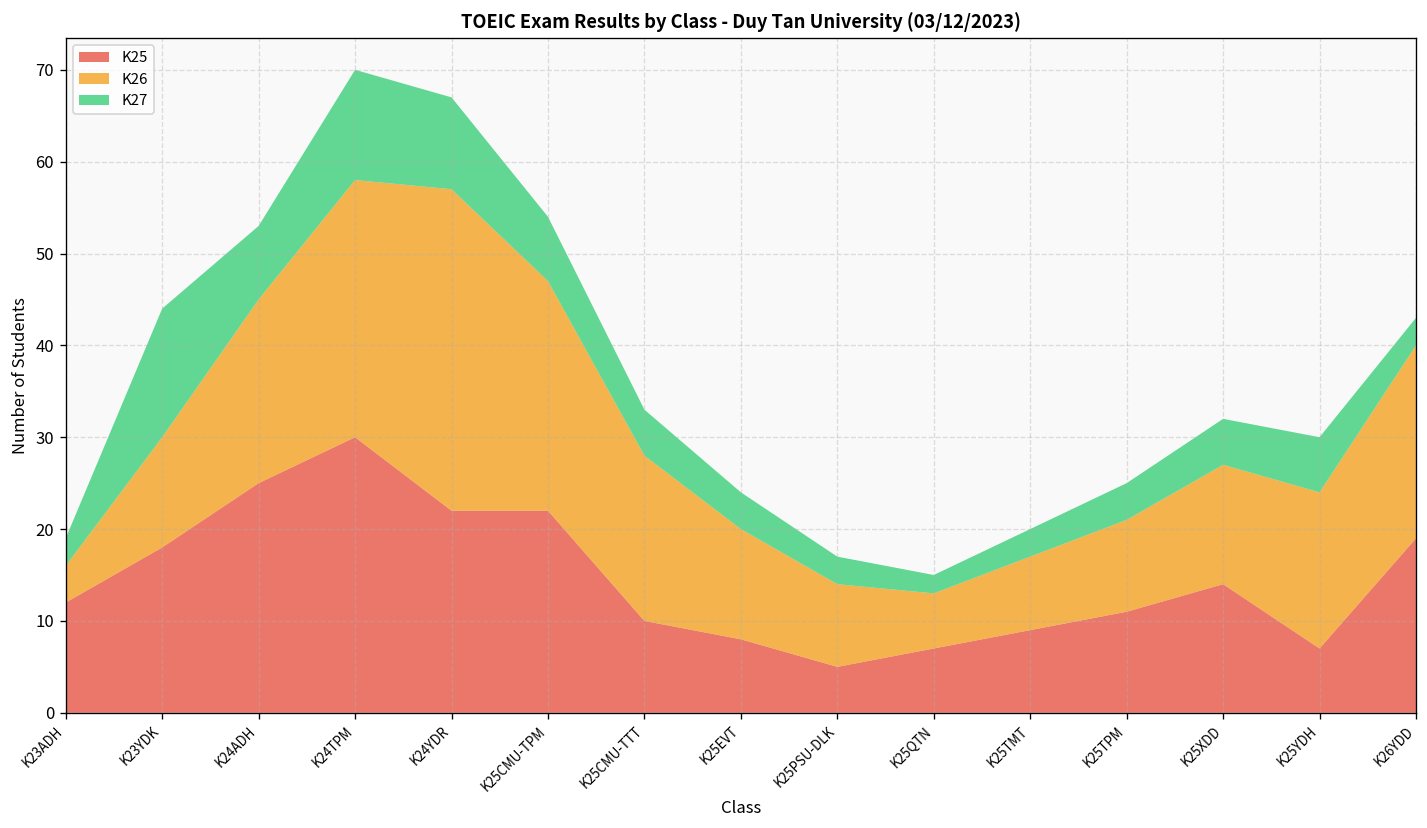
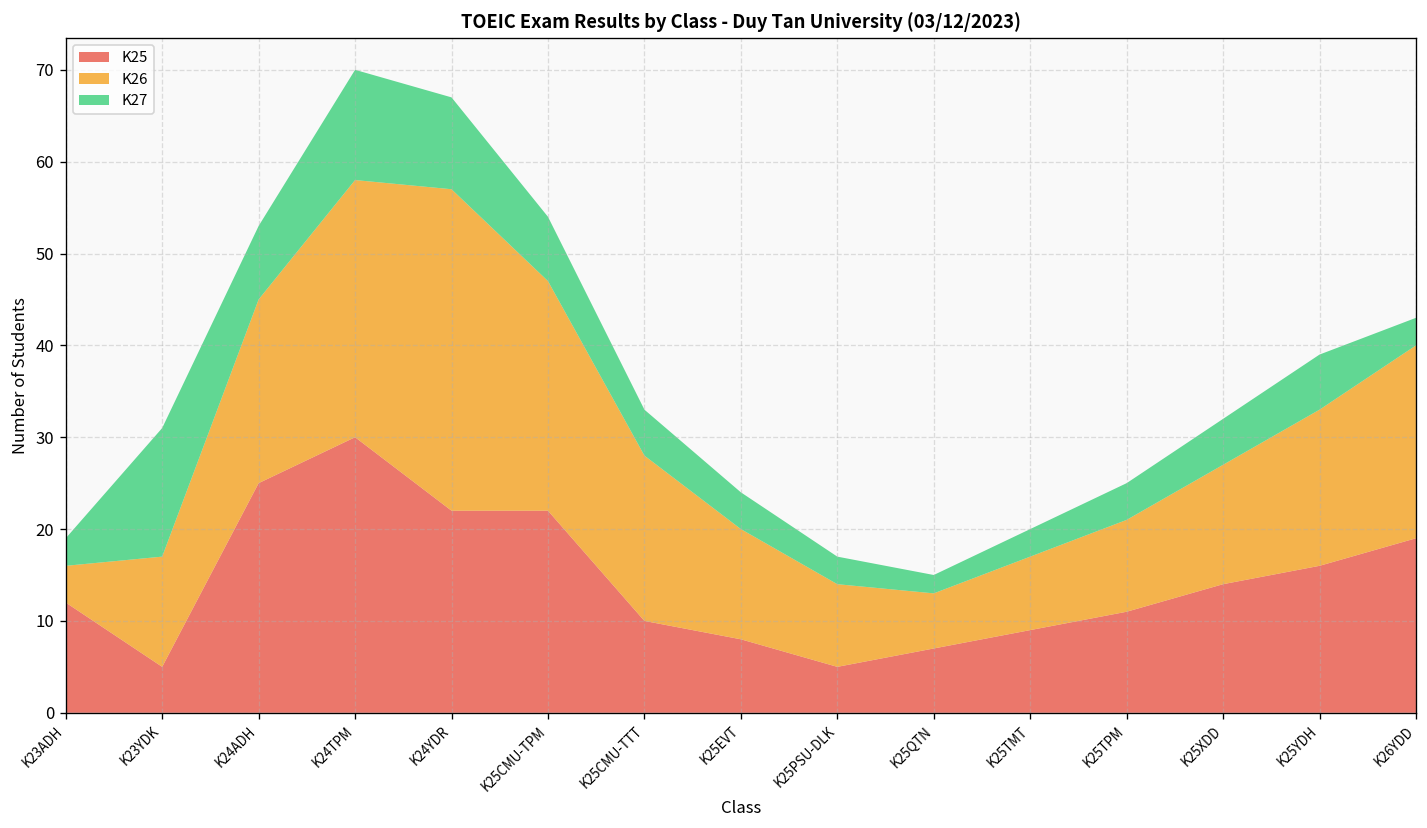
K25, K23YDK: 18 -> 5
K25, K25YDH: 7 -> 16
